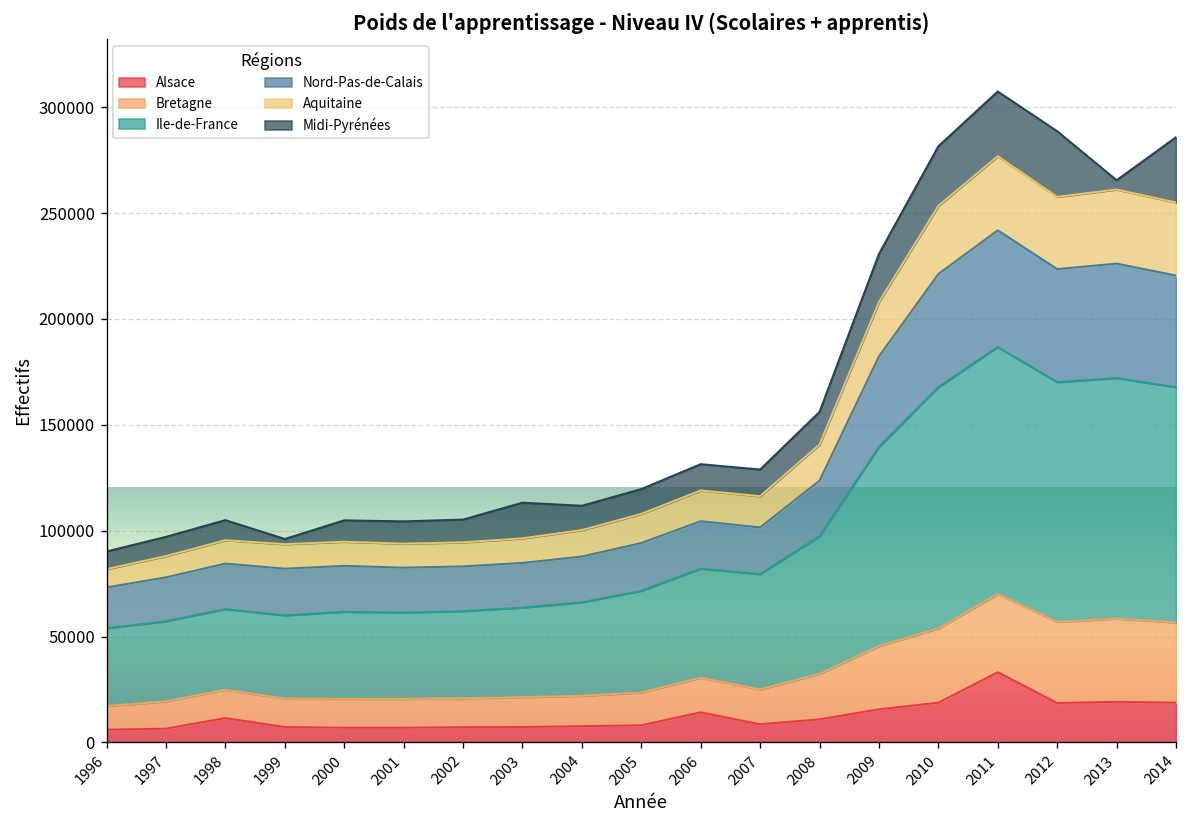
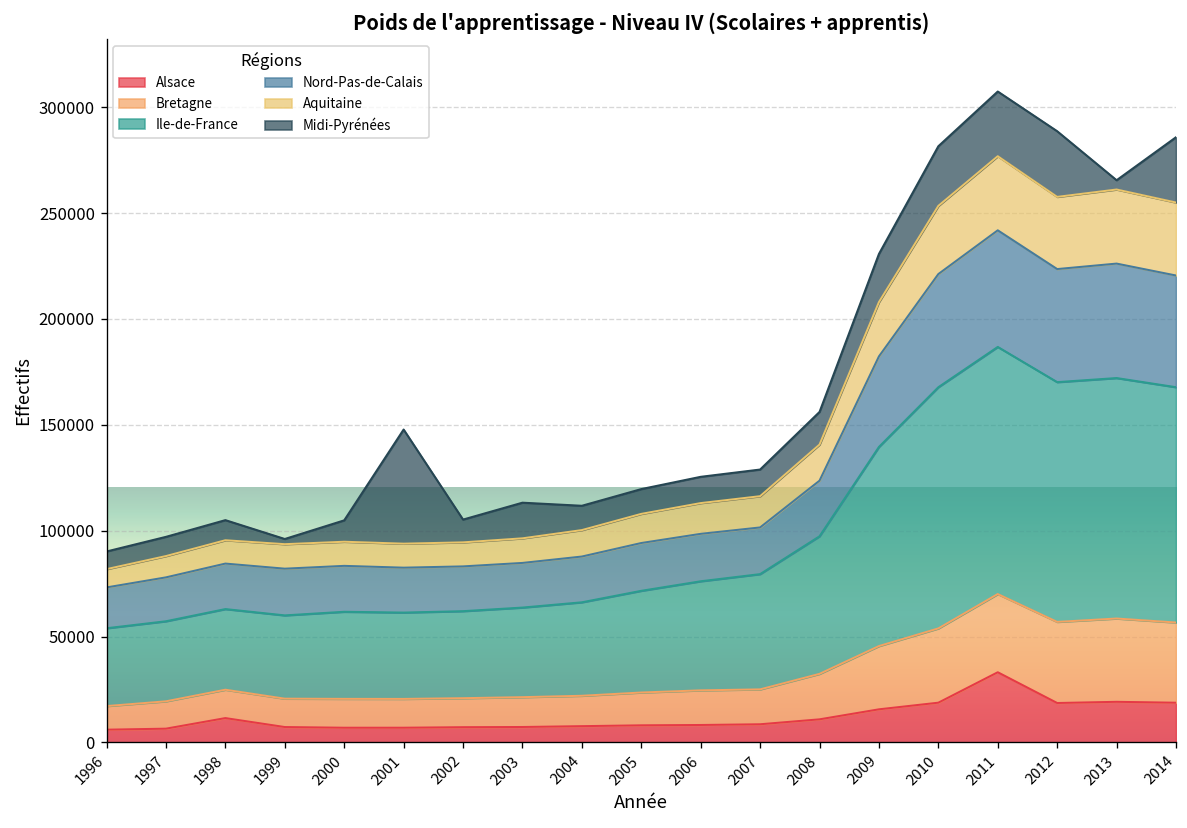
Midi-Pyrénées, 2001: 11000 -> 54000
Alsace, 2006: 14000 -> 8000
